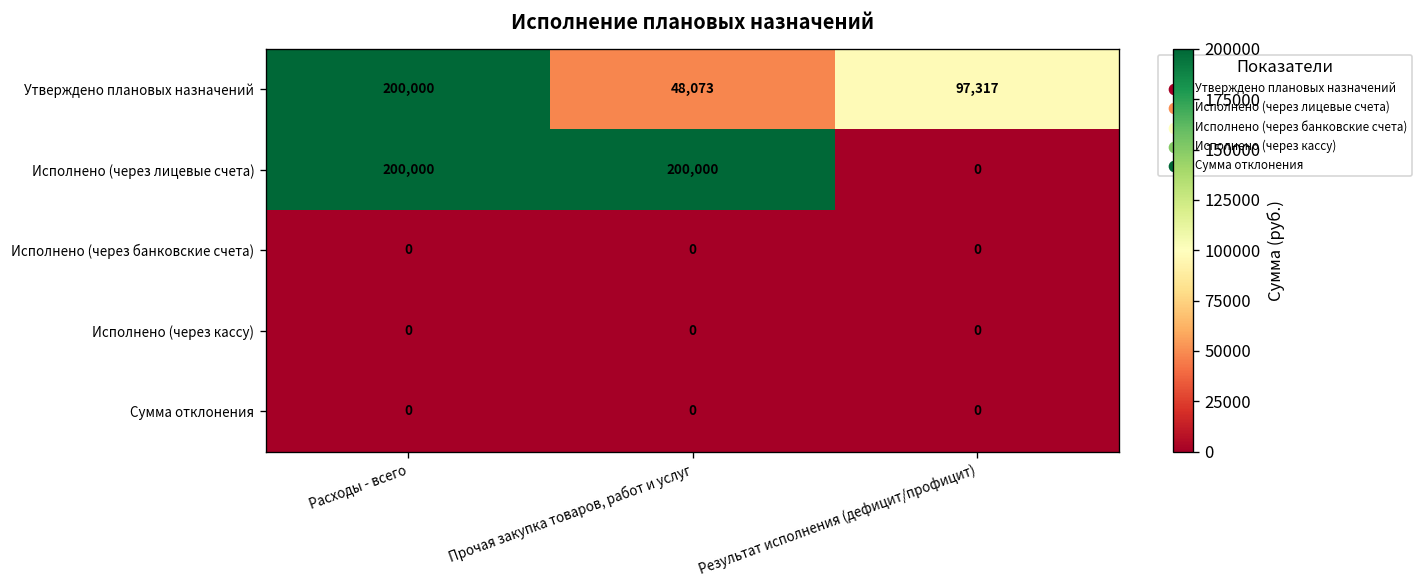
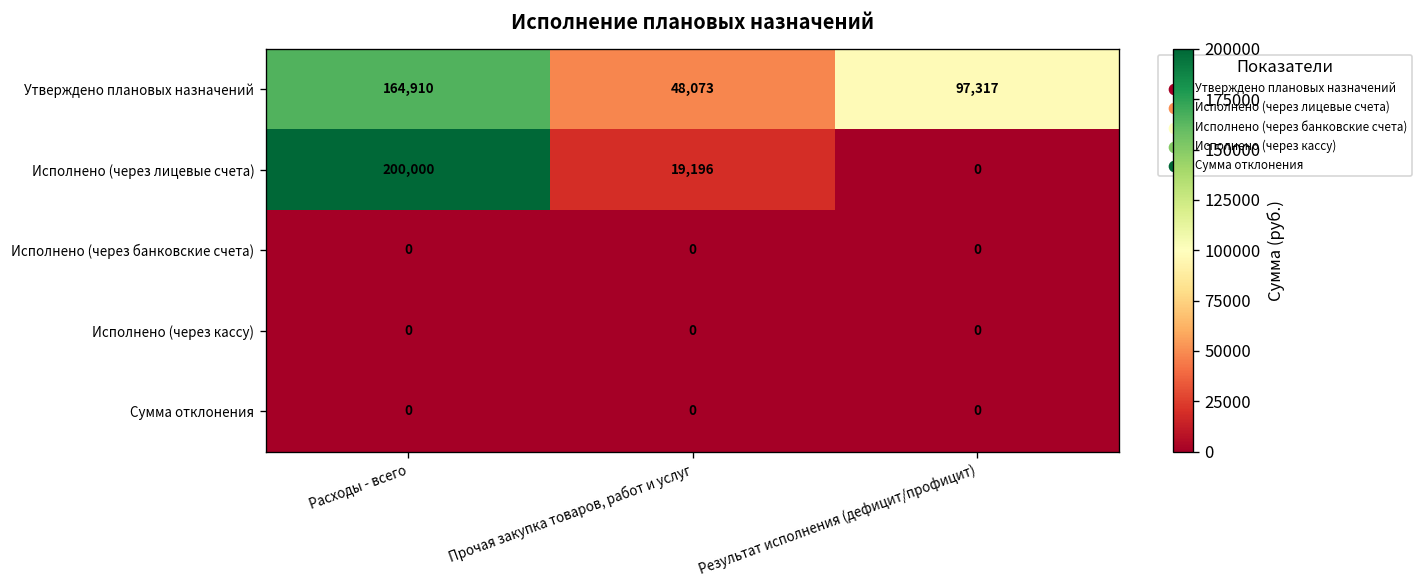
Утверждено плановых назначений, Расходы - всего: 200,000 -> 164,910
Исполнено (через лицевые счета), Прочая закупка товаров, работ и услуг: 200,000 -> 19,196
